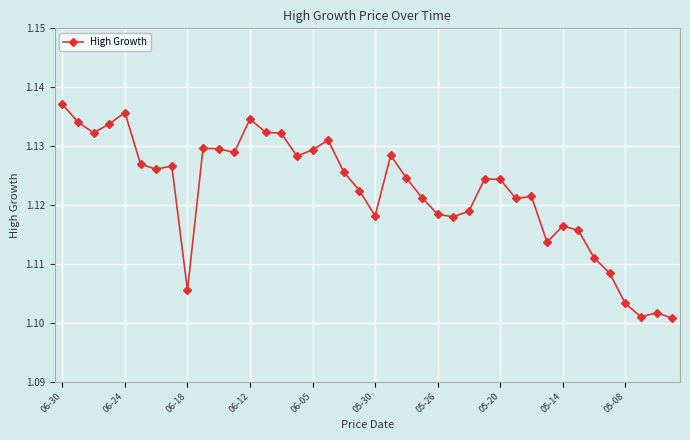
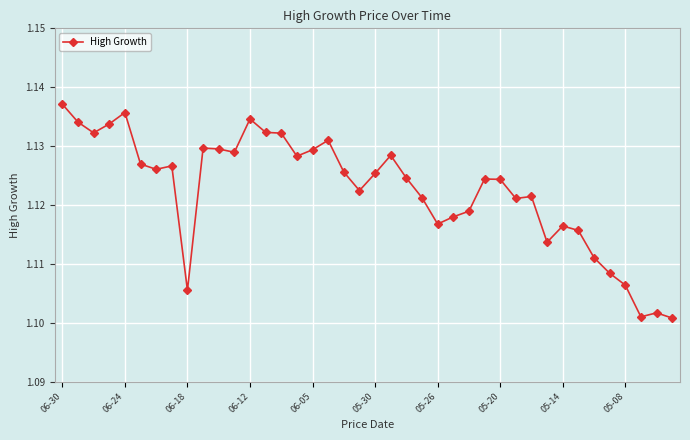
05-30: 1.118 -> 1.125
05-26: 1.118 -> 1.117
05-08: 1.103 -> 1.106
